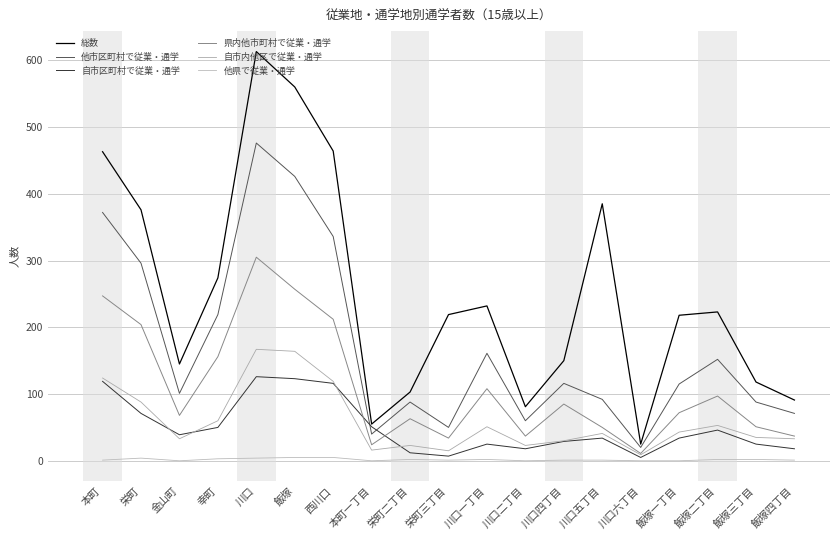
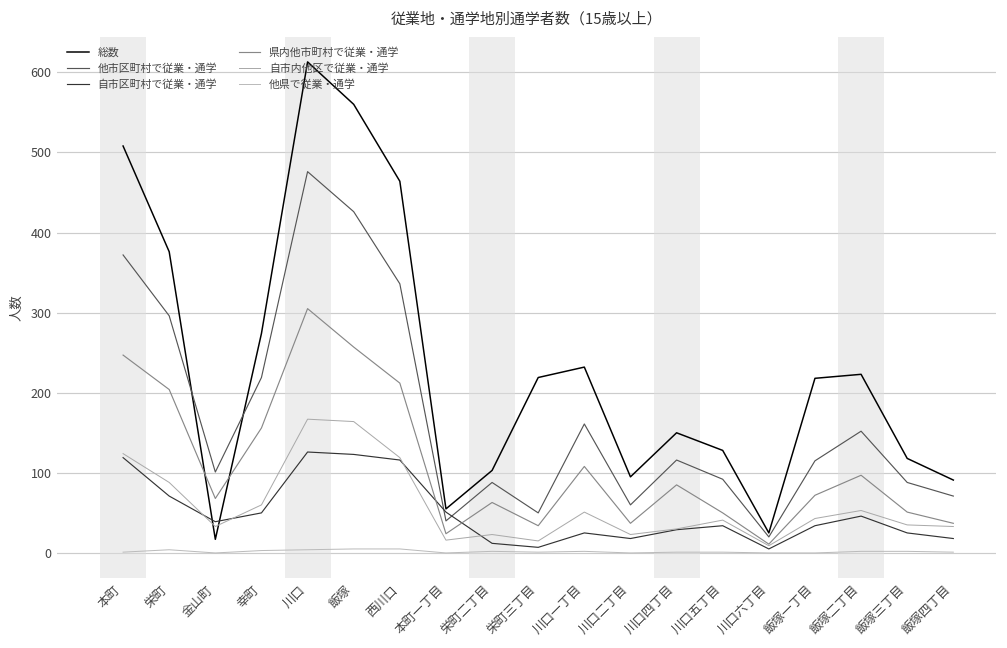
総数, 本町: 460 -> 510
総数, 金山町: 150 -> 20
総数, 川口二丁目: 80 -> 100
総数, 川口五丁目: 390 -> 130
